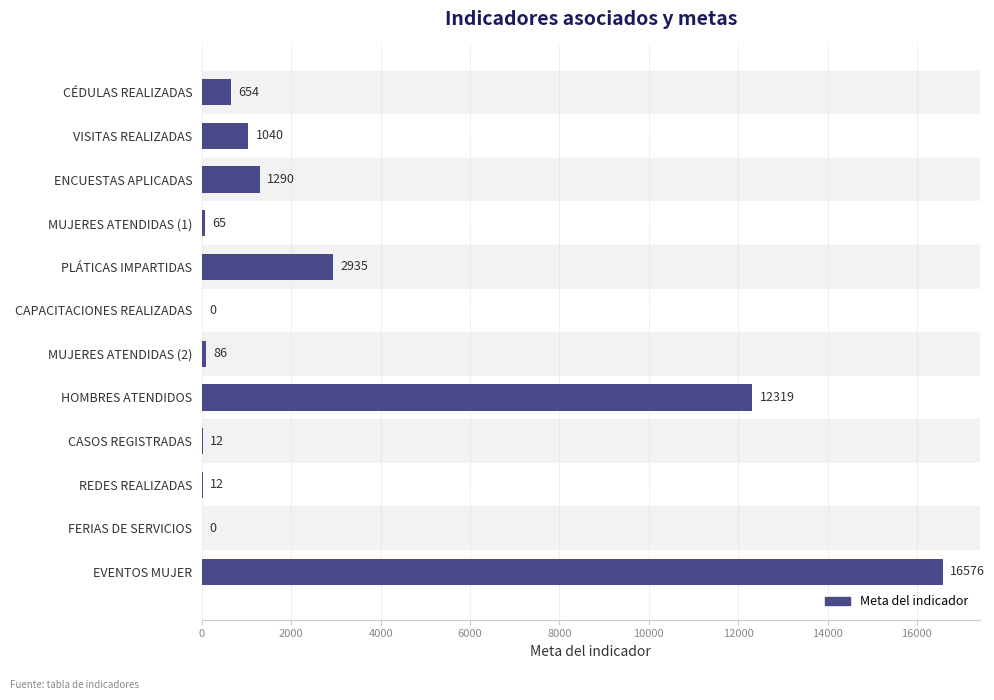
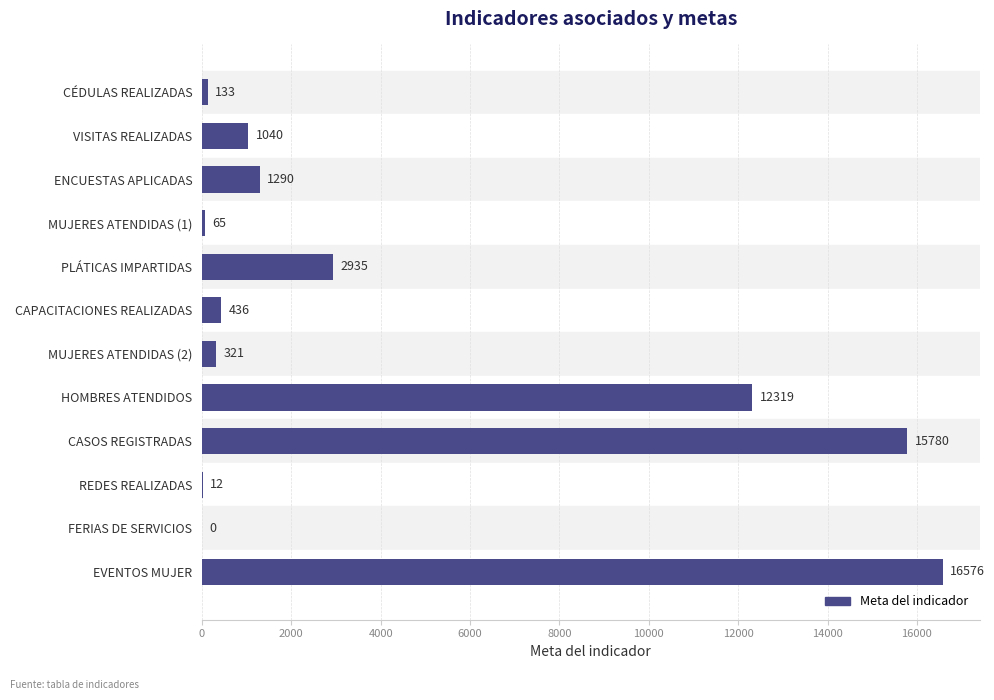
CÉDULAS REALIZADAS: 654 -> 133
CAPACITACIONES REALIZADAS: 0 -> 436
MUJERES ATENDIDAS (2): 86 -> 321
CASOS REGISTRADAS: 12 -> 15780
